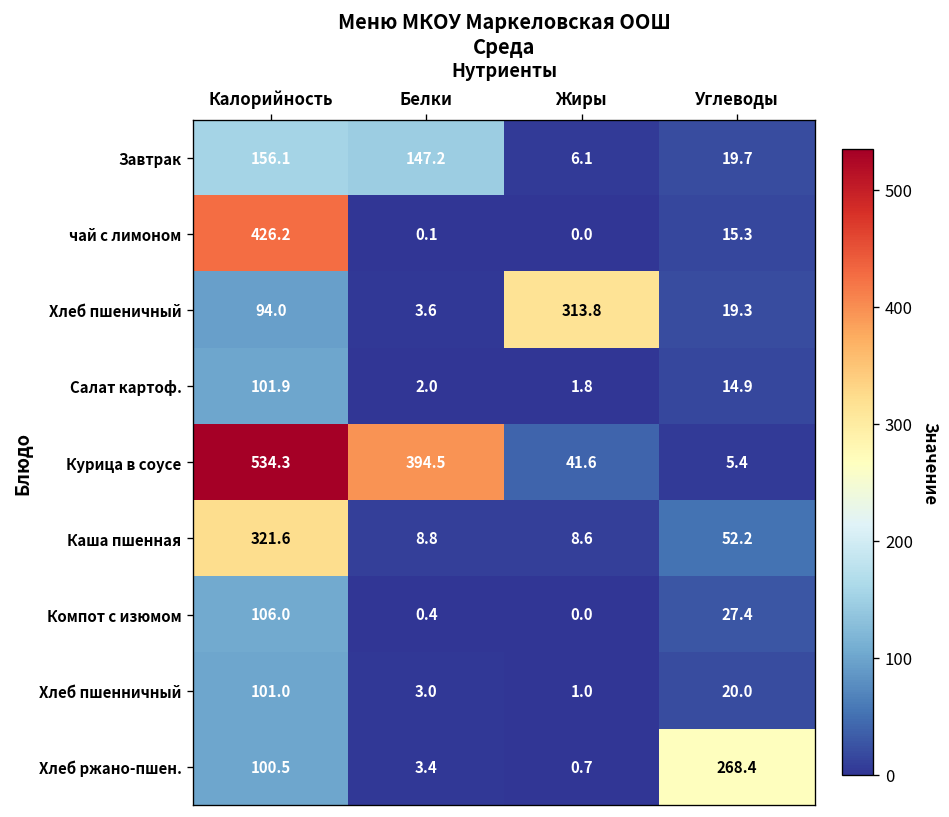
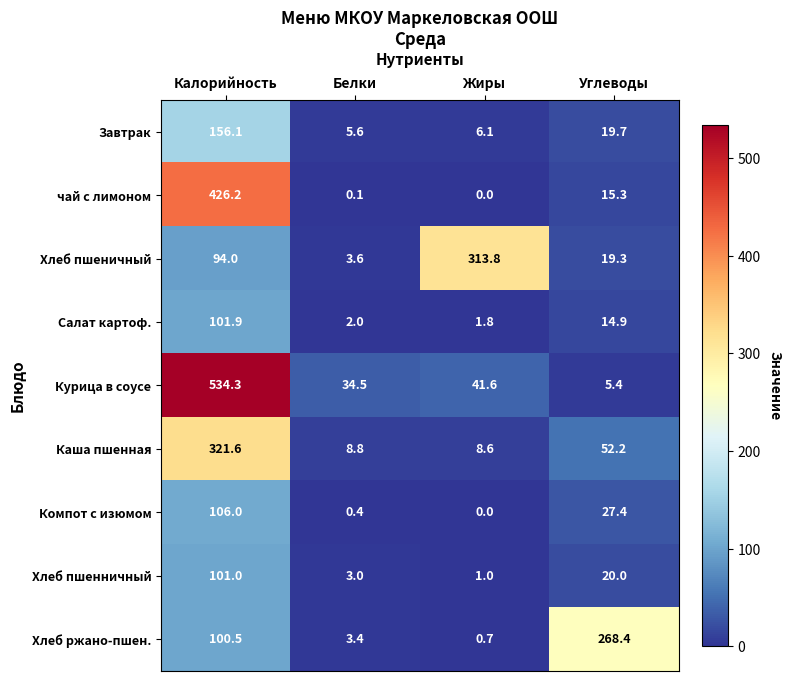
Завтрак, Белки: 147.2 -> 5.6
Курица в соусе, Белки: 394.5 -> 34.5
